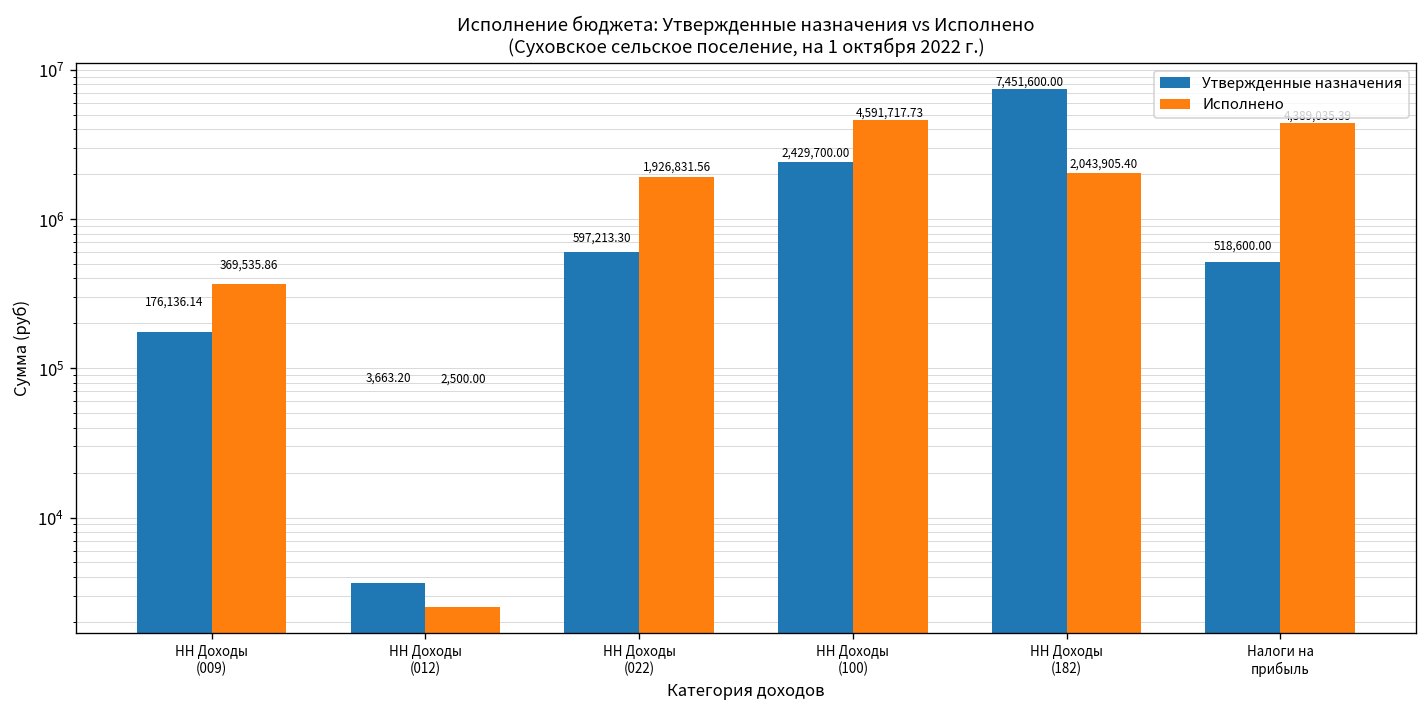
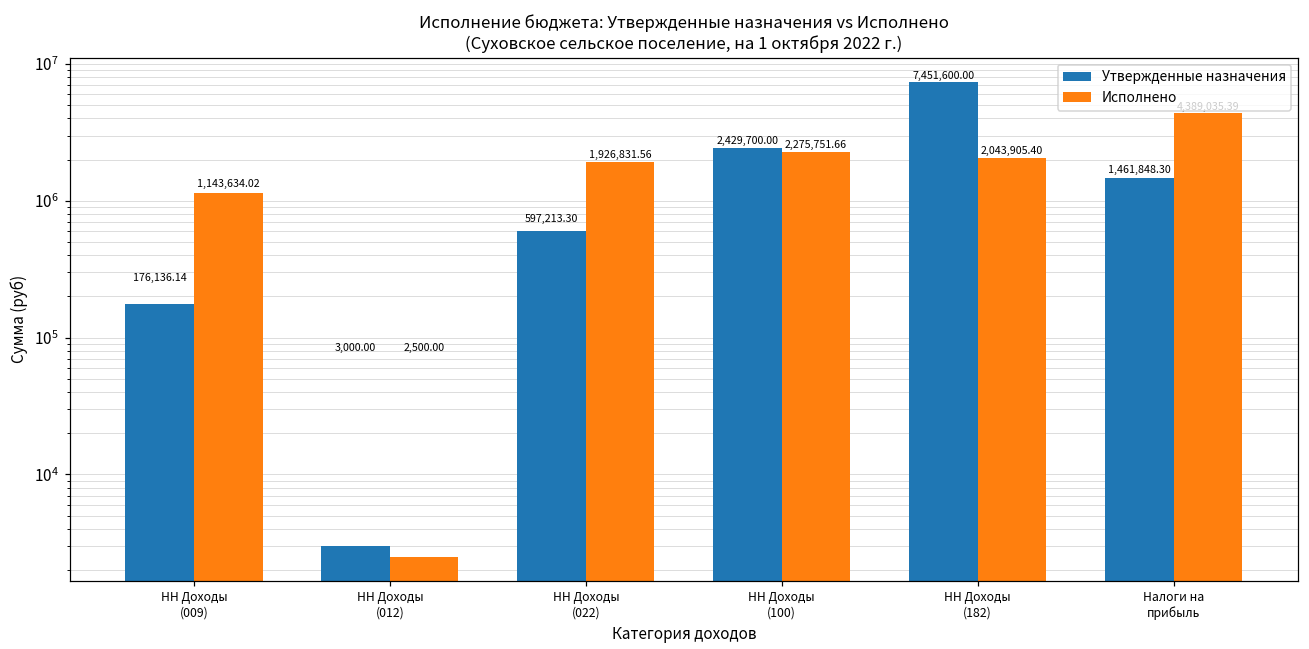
Исполнено, НН Доходы (009): 369,535.86 -> 1,143,634.02
Утвержденные назначения, НН Доходы (012): 3,663.20 -> 3,000.00
Исполнено, НН Доходы (100): 4,591,717.73 -> 2,275,751.66
Утвержденные назначения, Налоги на прибыль: 518,600.00 -> 1,461,848.30
